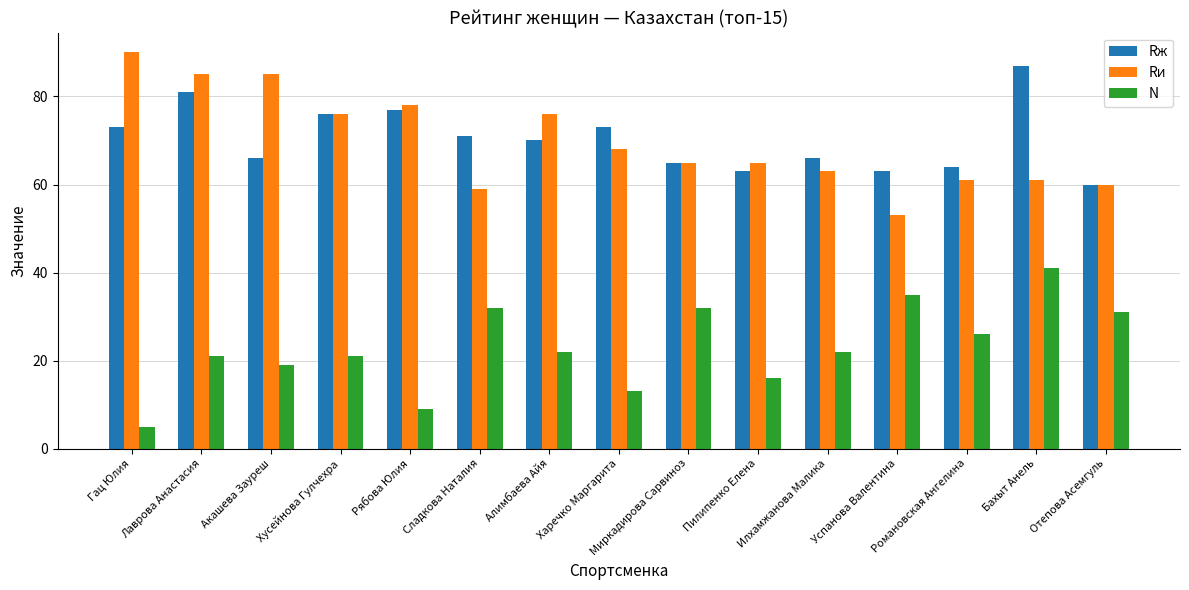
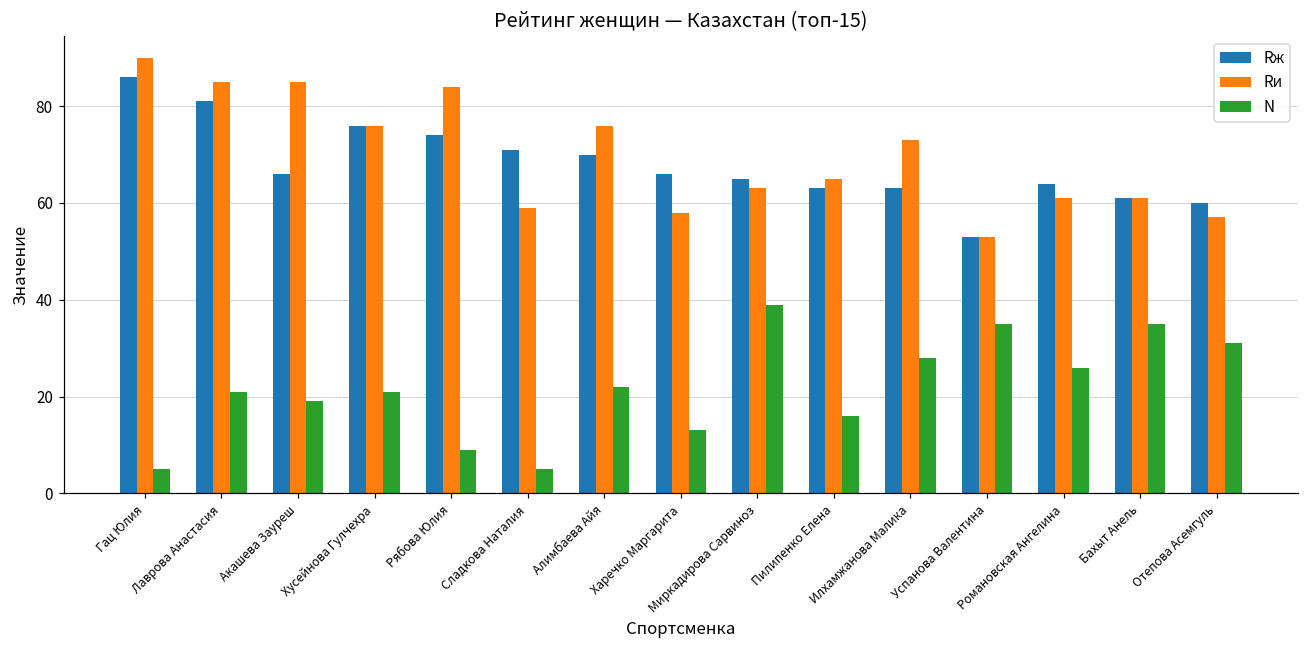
Rж, Гац Юлия: 73 -> 86
Rж, Рябова Юлия: 77 -> 74
Rи, Рябова Юлия: 78 -> 84
N, Сладкова Наталия: 32 -> 5
Rж, Харечко Маргарита: 73 -> 66
Rи, Харечко Маргарита: 68 -> 58
Rи, Миркадирова Сарвиноз: 65 -> 63
N, Миркадирова Сарвиноз: 32 -> 39
Rж, Илхамжанова Малика: 66 -> 63
Rи, Илхамжанова Малика: 63 -> 73
N, Илхамжанова Малика: 22 -> 28
Rж, Успанова Валентина: 63 -> 53
Rж, Бахыт Анель: 87 -> 61
N, Бахыт Анель: 41 -> 35
Rи, Отепова Асемгуль: 60 -> 57
